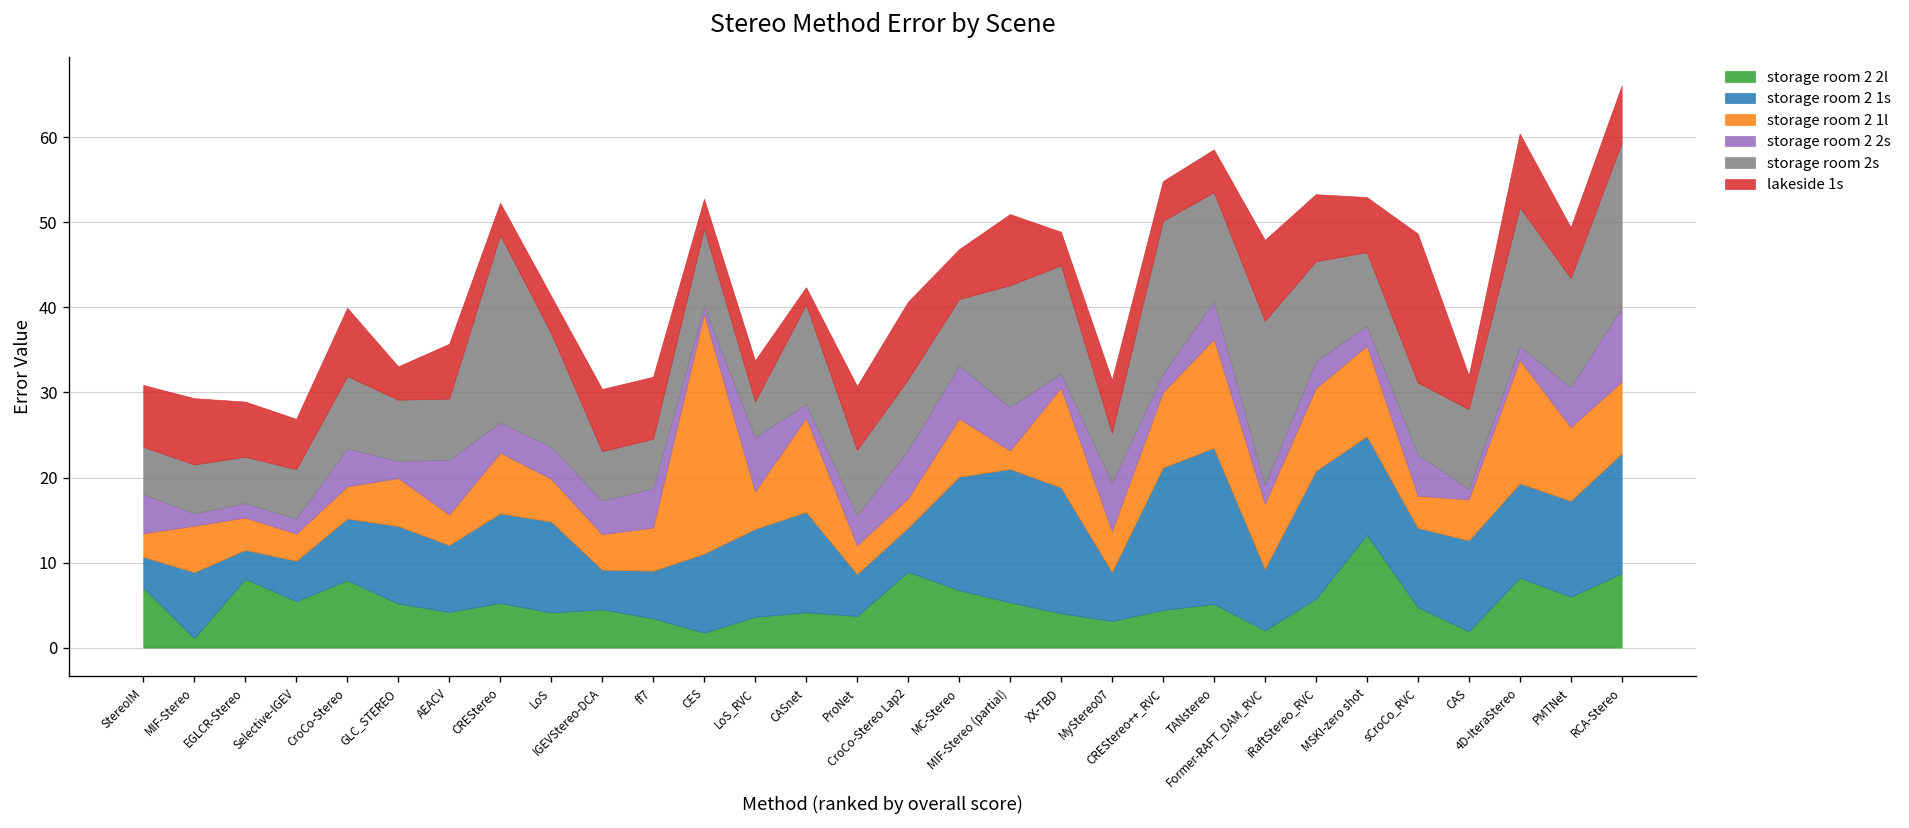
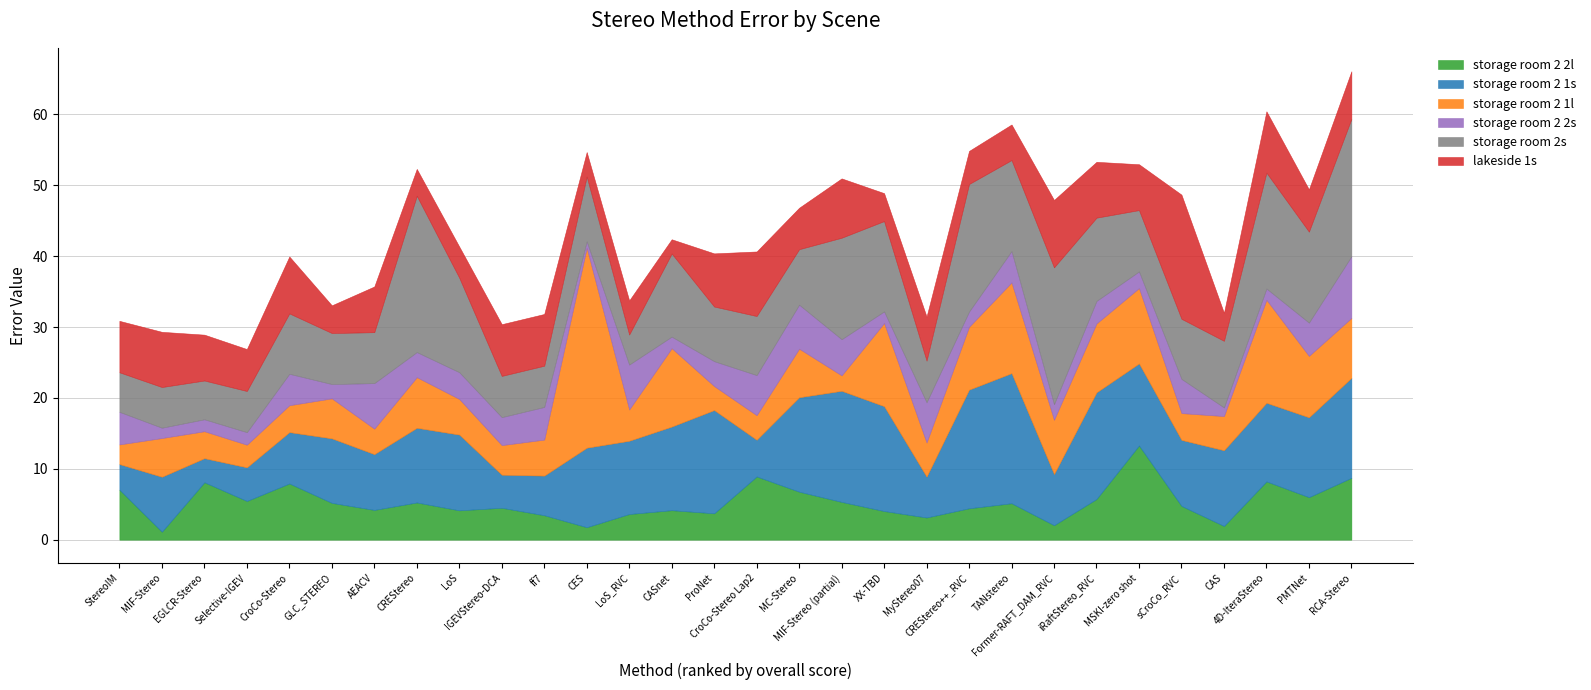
storage room 2 1s, CES: 9 -> 11
storage room 2 1s, ProNet: 5 -> 15
